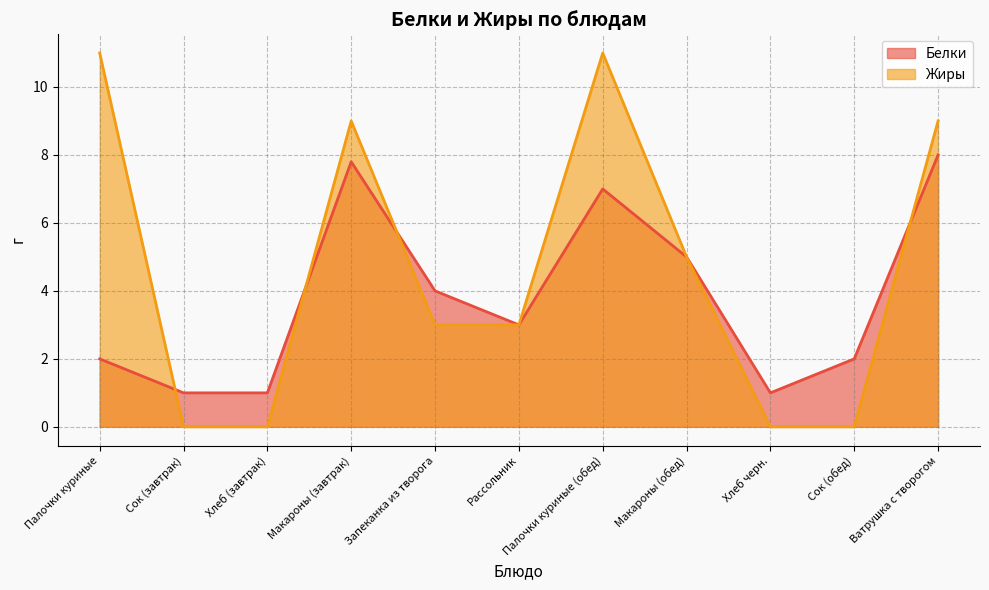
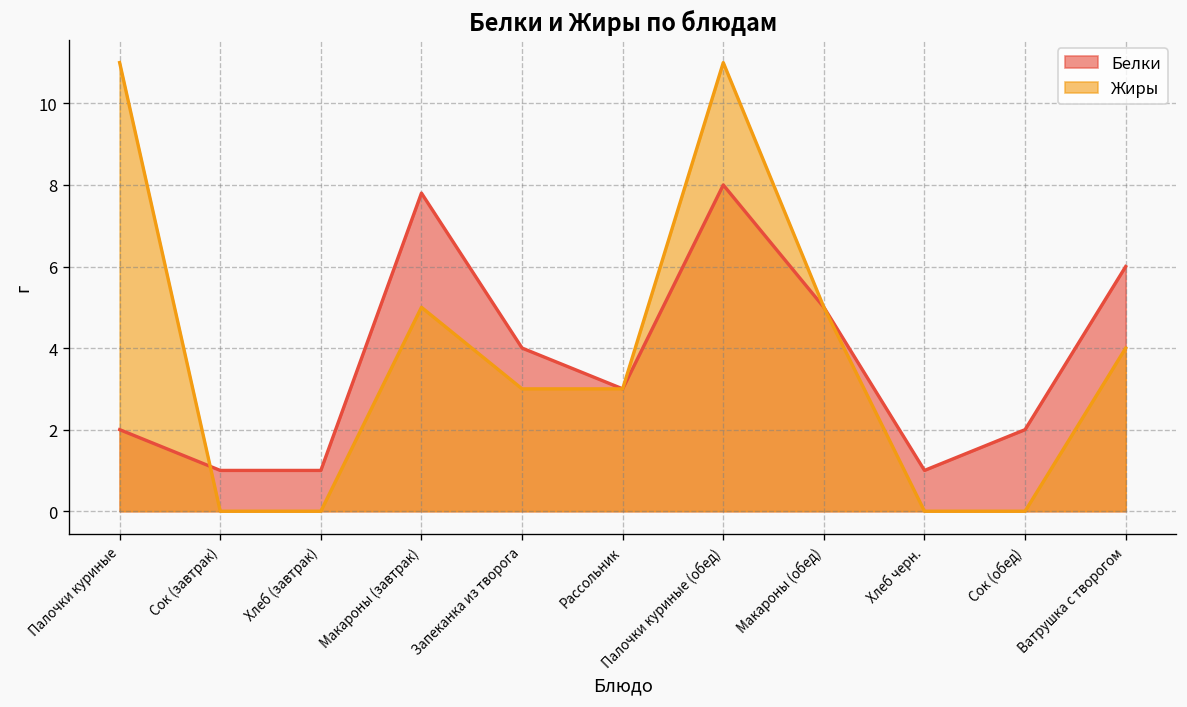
Жиры, Макароны (завтрак): 9 -> 5
Белки, Палочки куриные (обед): 7 -> 8
Белки, Ватрушка с творогом: 8 -> 6
Жиры, Ватрушка с творогом: 9 -> 4
